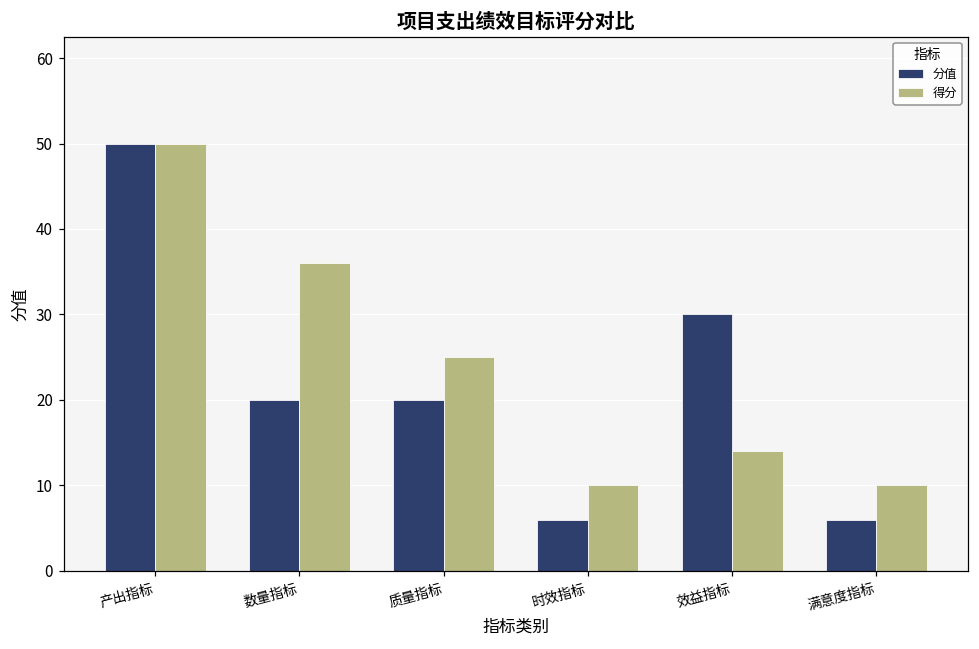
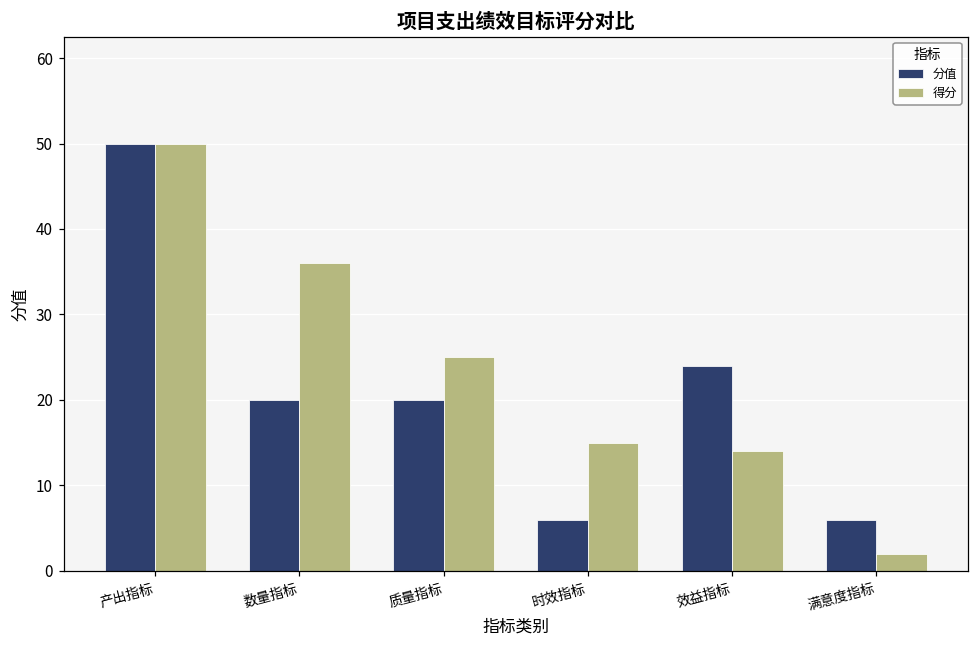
得分, 时效指标: 10 -> 15
分值, 效益指标: 30 -> 24
得分, 满意度指标: 10 -> 2
